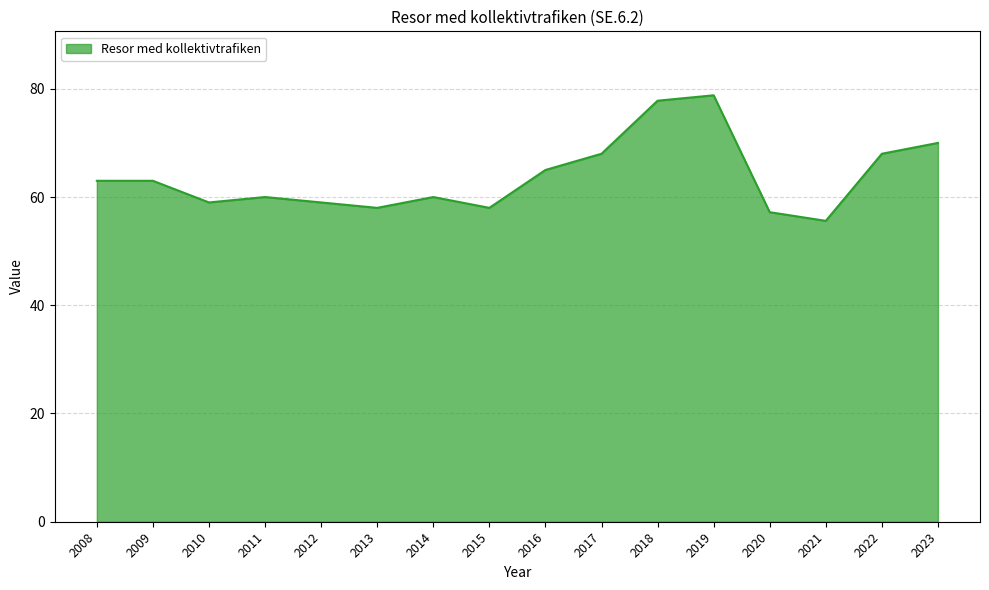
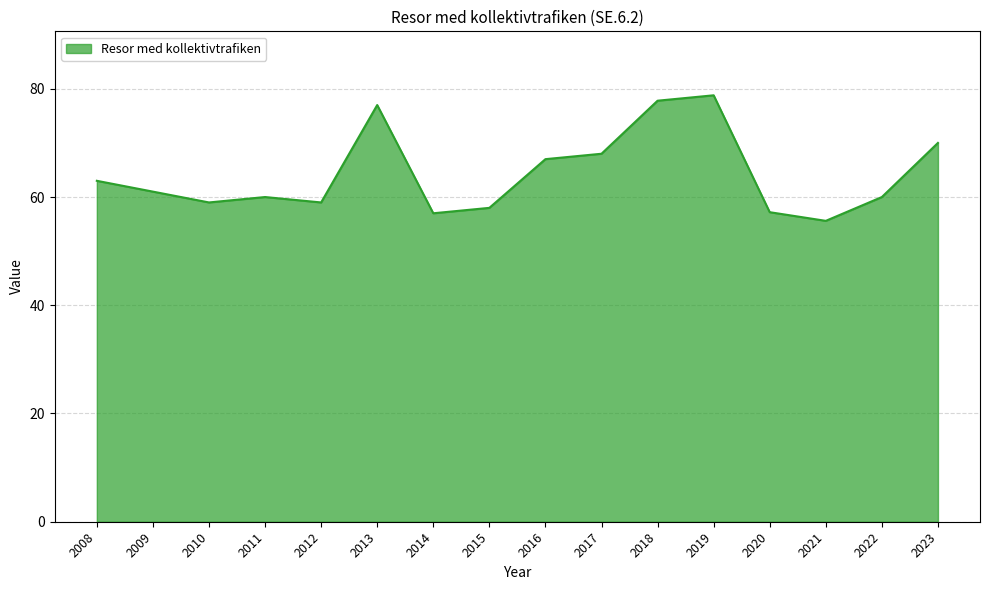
2009: 63 -> 61
2013: 58 -> 77
2014: 60 -> 57
2016: 65 -> 67
2022: 68 -> 60
